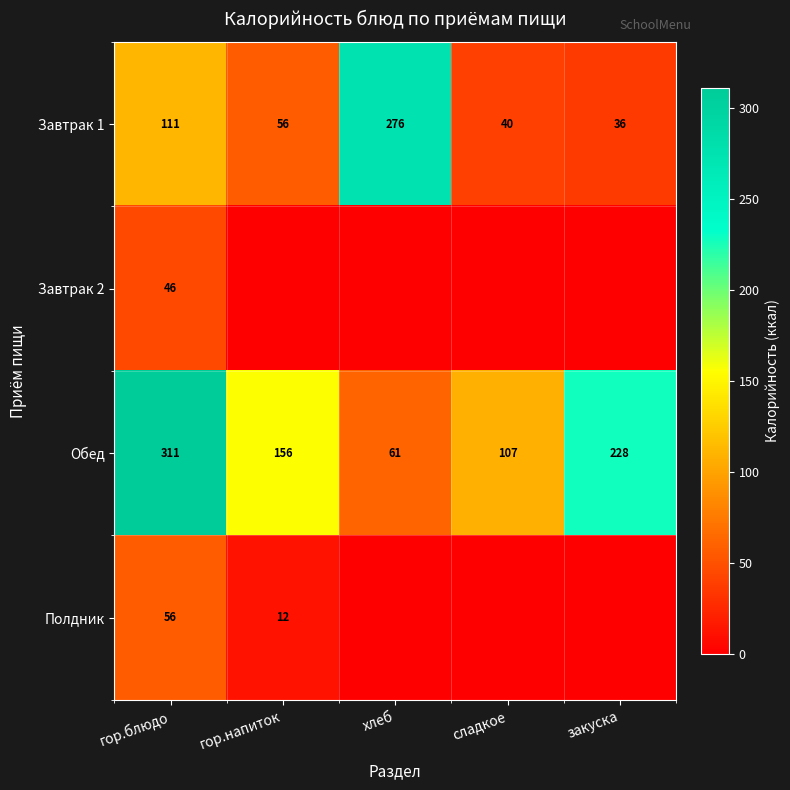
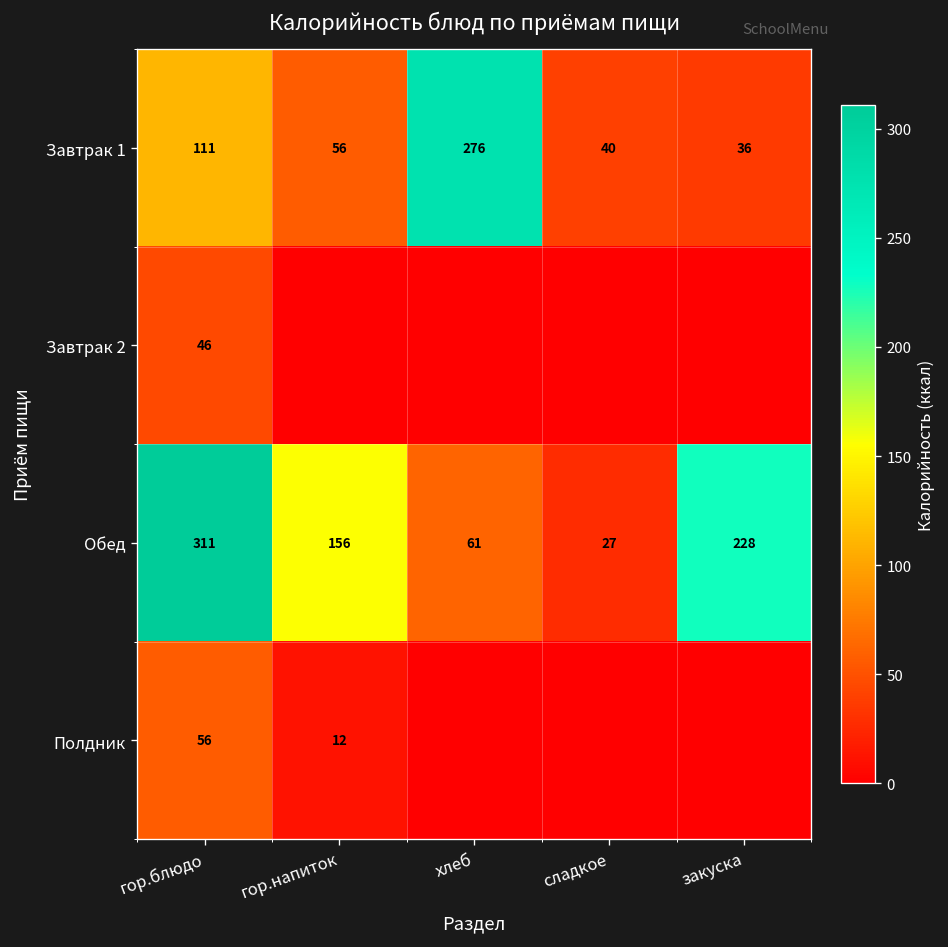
Обед, сладкое: 107 -> 27
